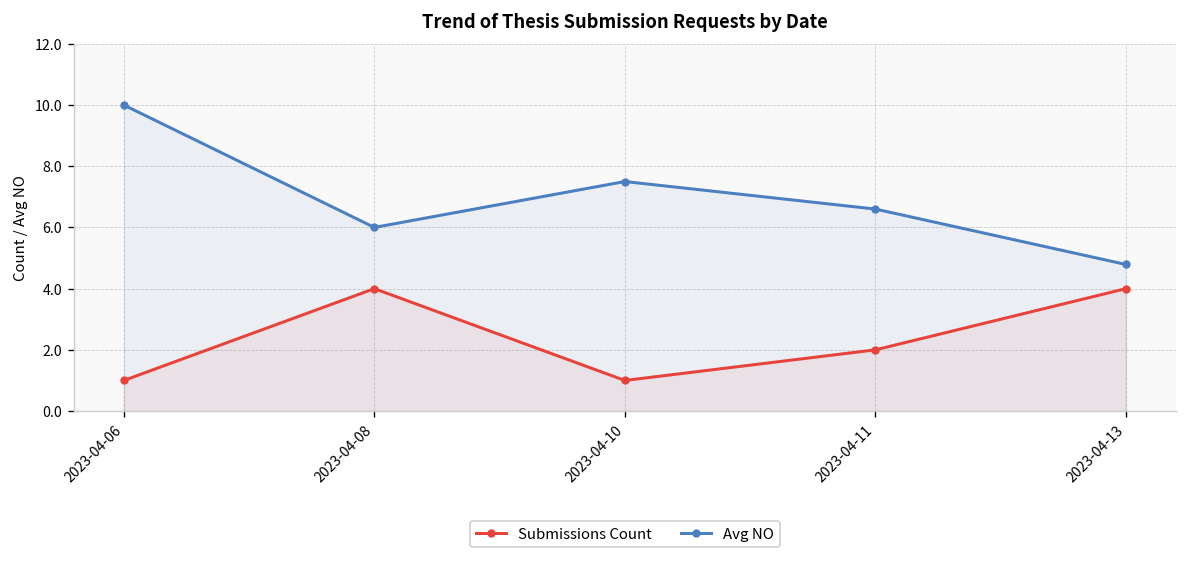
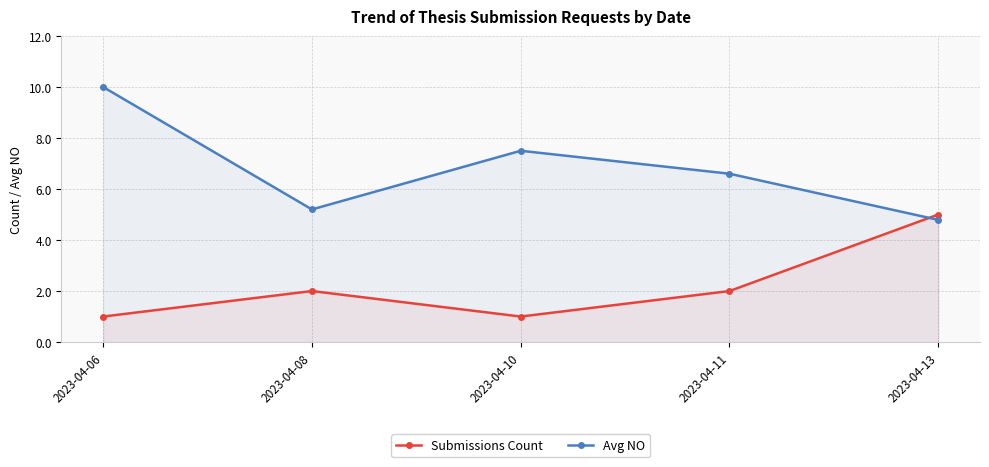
Submissions Count, 2023-04-08: 4 -> 2
Avg NO, 2023-04-08: 6.0 -> 5.2
Submissions Count, 2023-04-13: 4 -> 5
